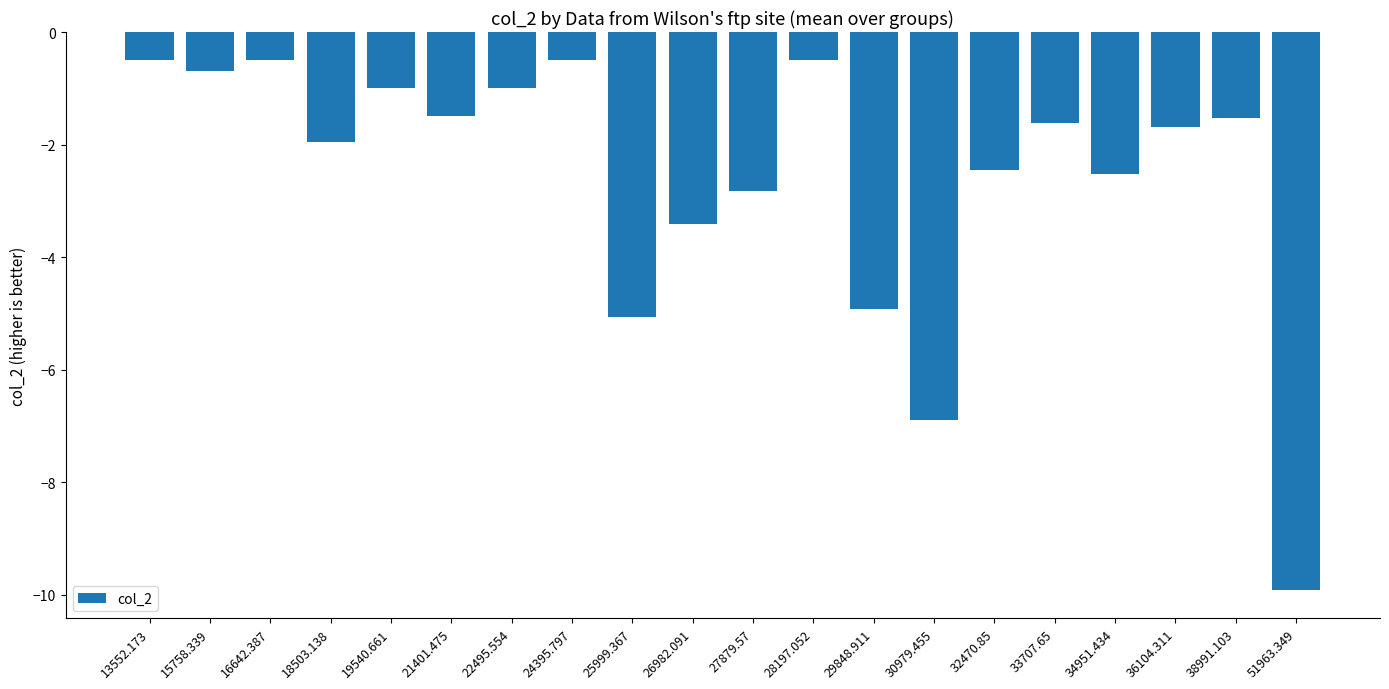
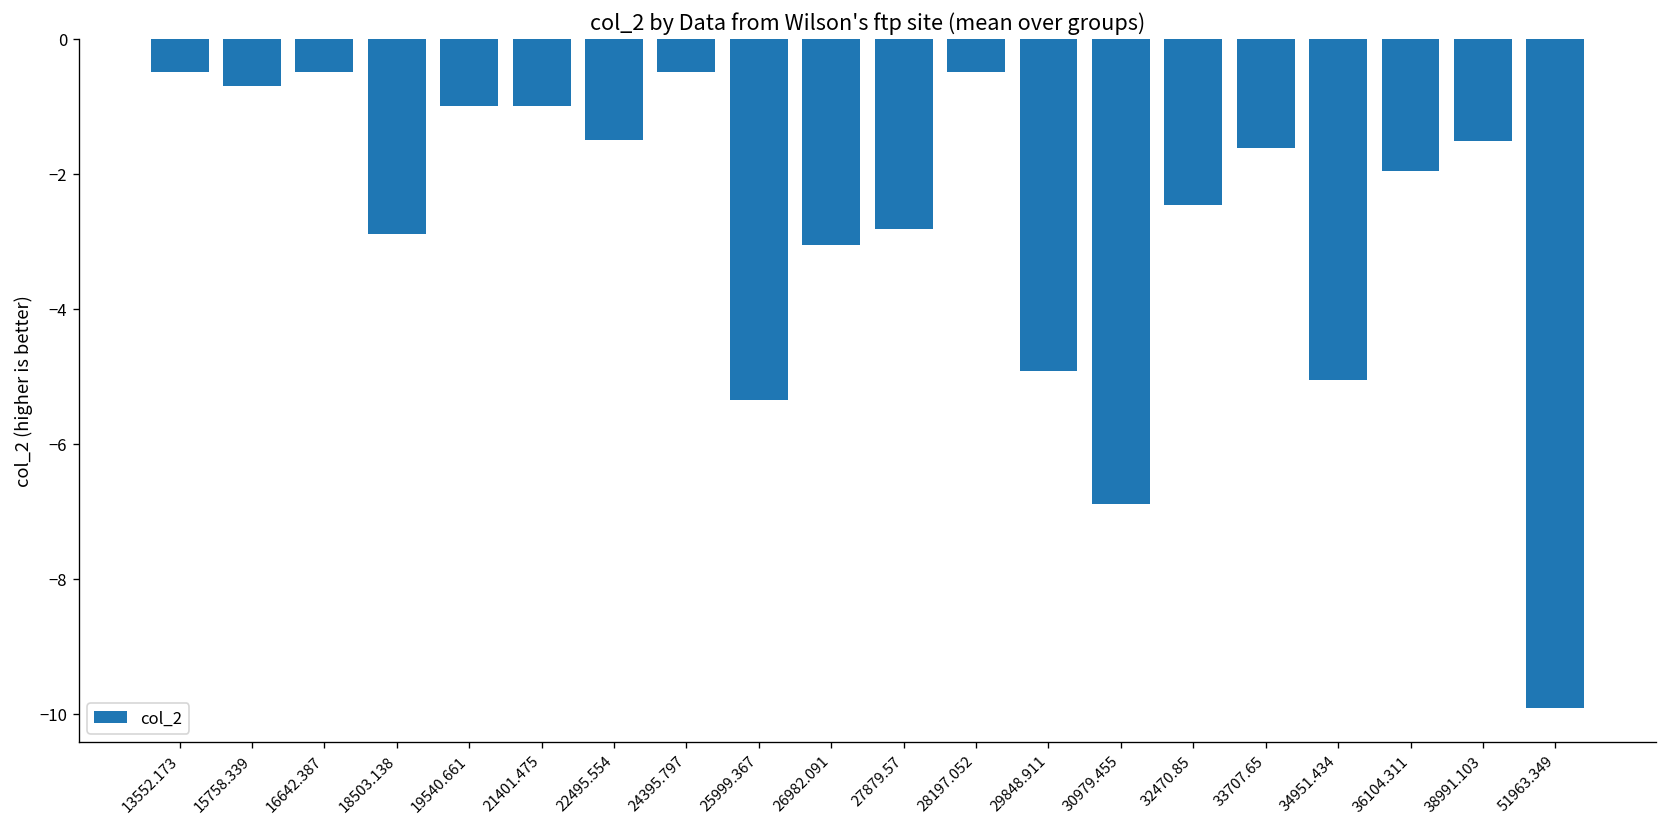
18503.138: -2.0 -> -2.9
21401.475: -1.5 -> -1.0
22495.554: -1.0 -> -1.5
25999.367: -5.1 -> -5.3
26982.091: -3.4 -> -3.1
34951.434: -2.5 -> -5.1
36104.311: -1.7 -> -2.0
